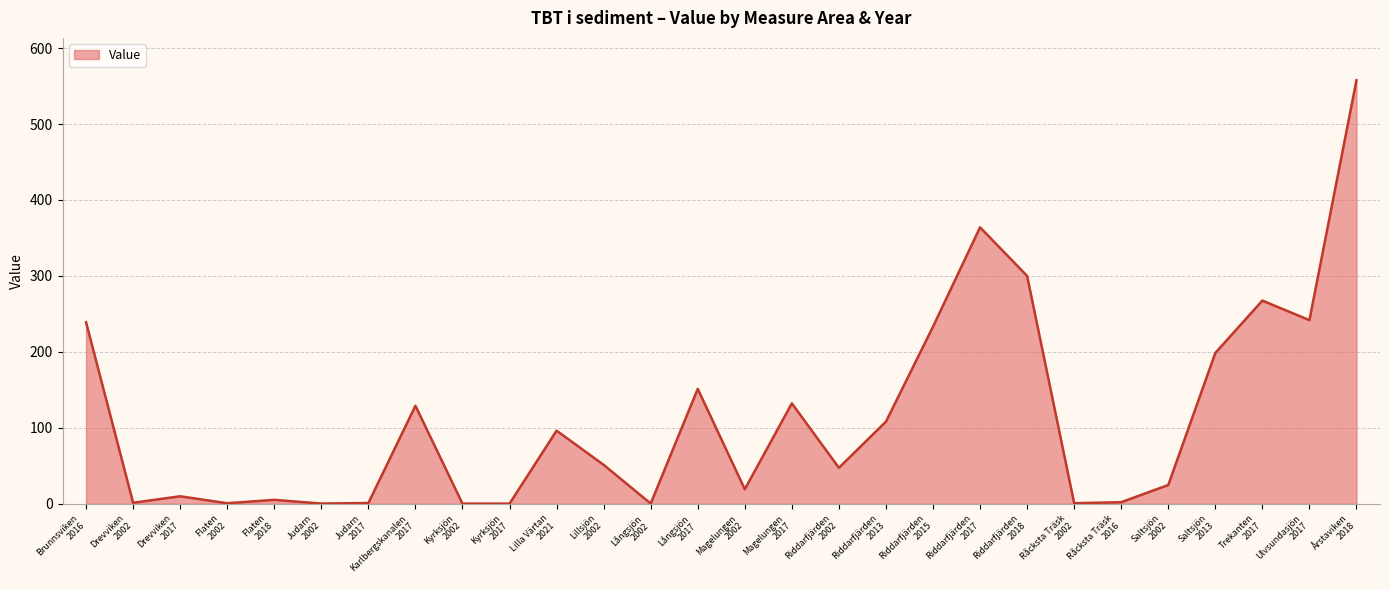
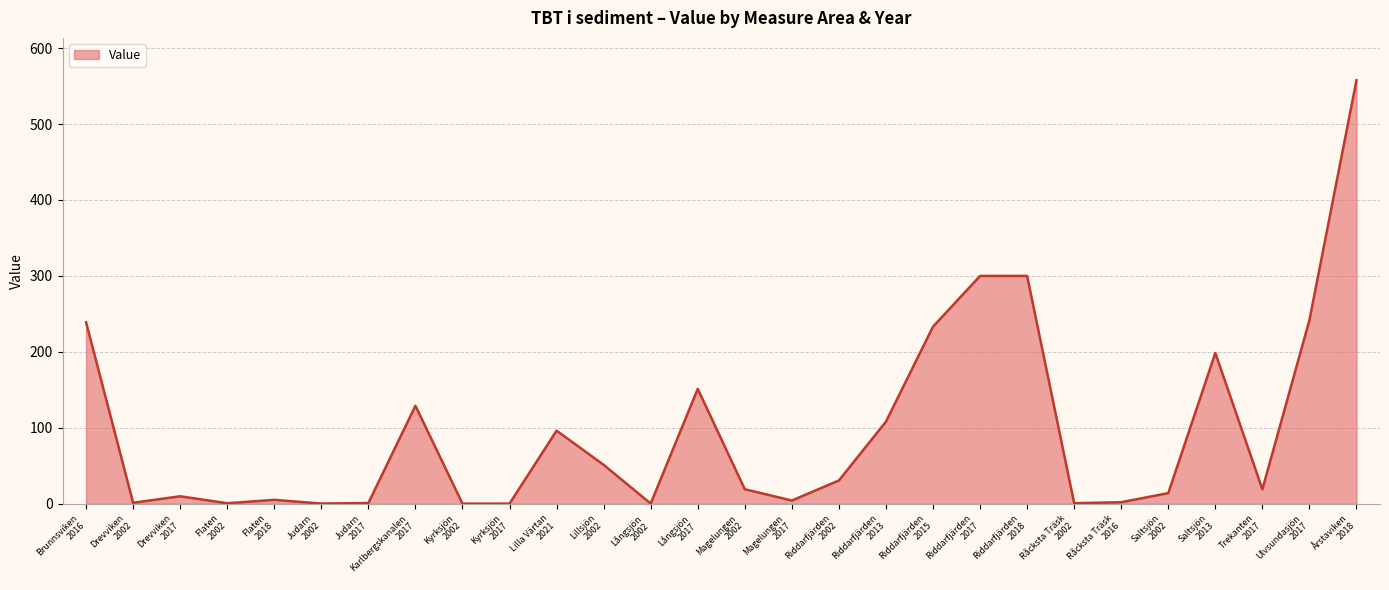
Magelungen 2017: 130 -> 0
Riddarfjärden 2002: 50 -> 30
Riddarfjärden 2017: 360 -> 300
Saltsjön 2002: 20 -> 10
Trekanten 2017: 270 -> 20
